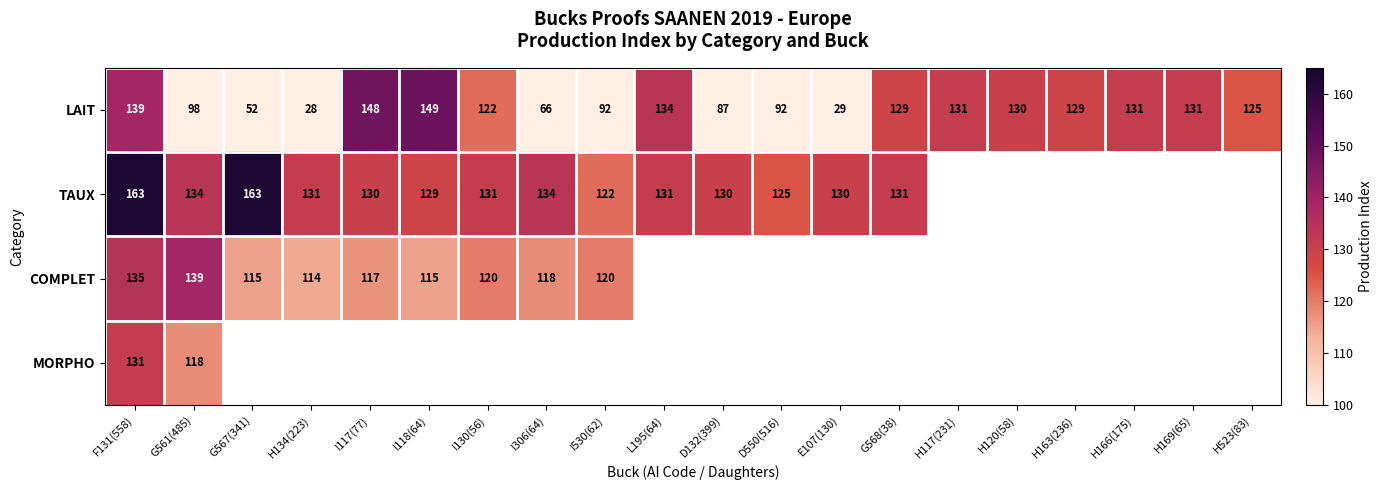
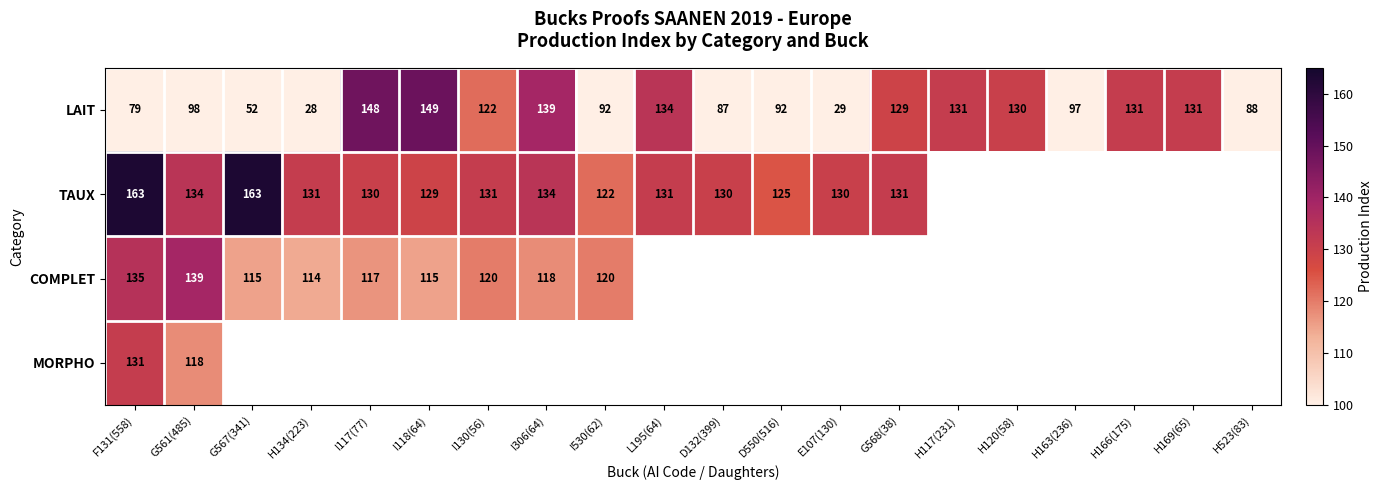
LAIT, F131(558): 139 -> 79
LAIT, I306(64): 66 -> 139
LAIT, H163(236): 129 -> 97
LAIT, H523(83): 125 -> 88
